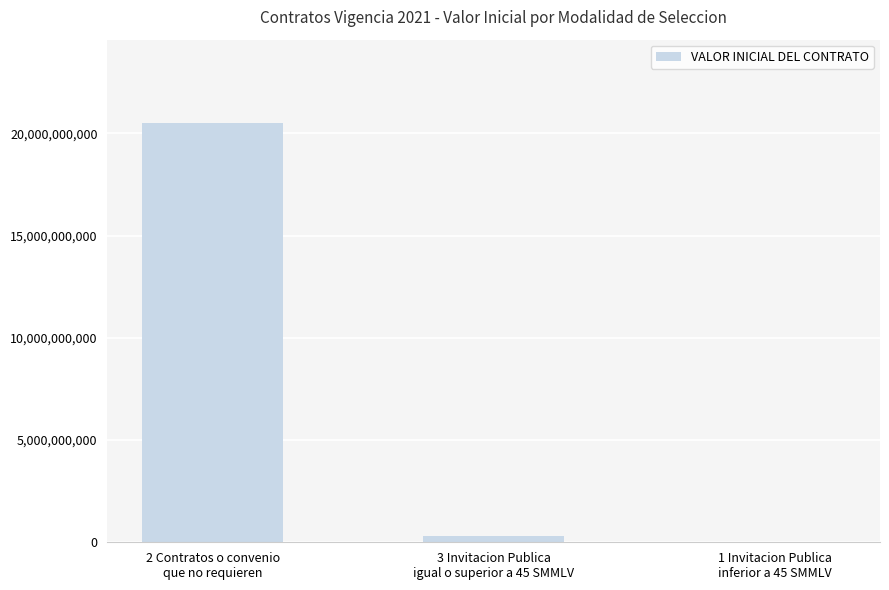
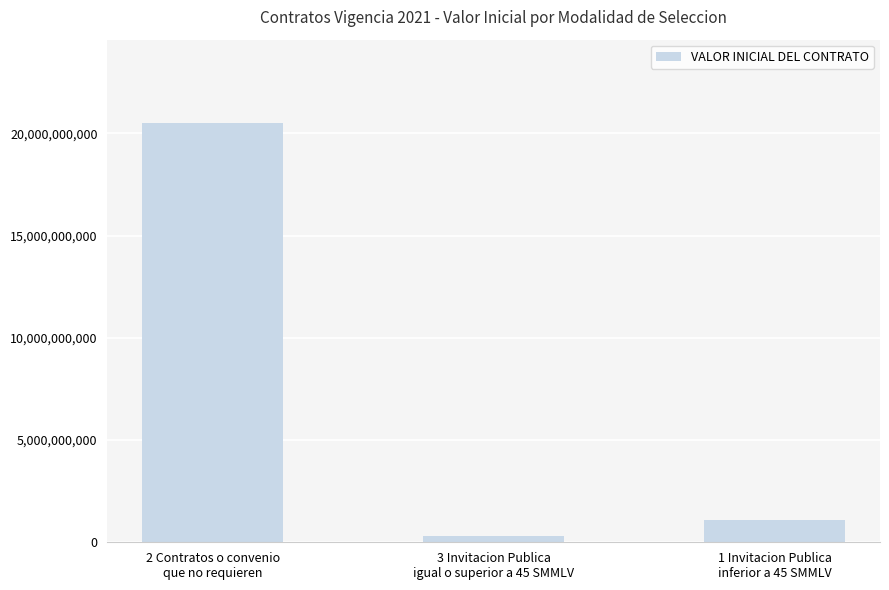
1 Invitacion Publica inferior a 45 SMMLV: 0 -> 1,100,000,000
